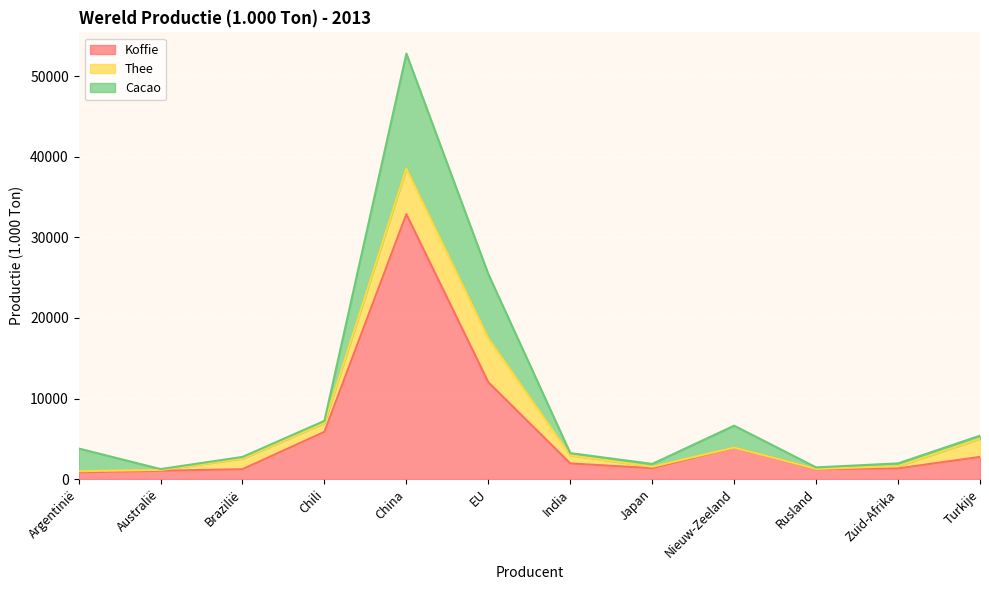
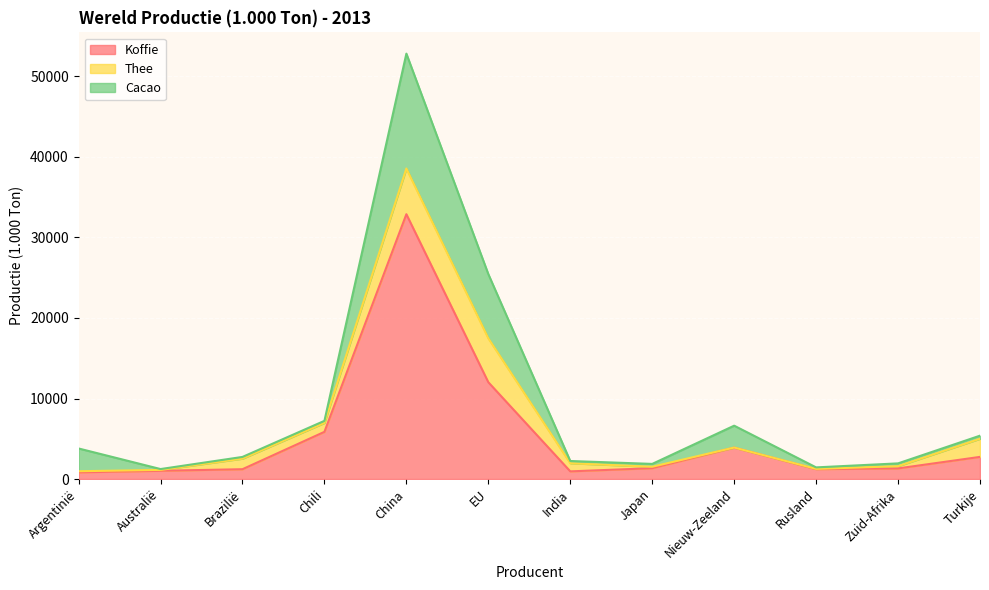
Koffie, India: 2000 -> 1000
